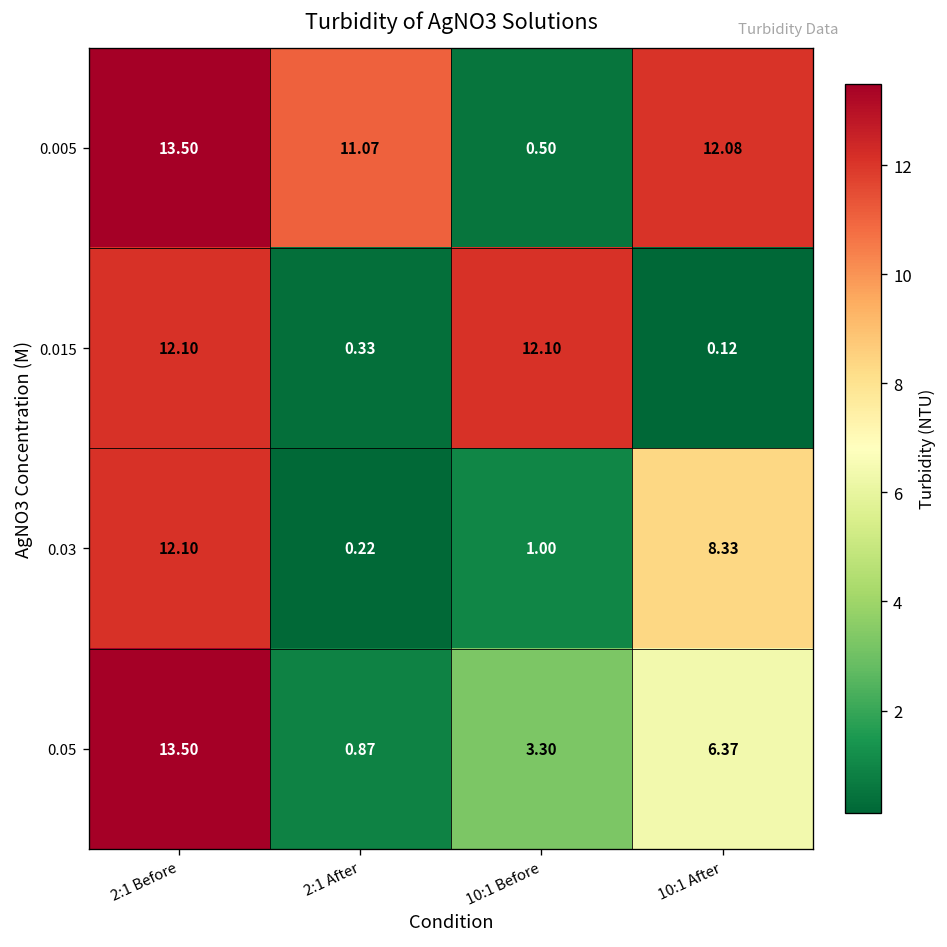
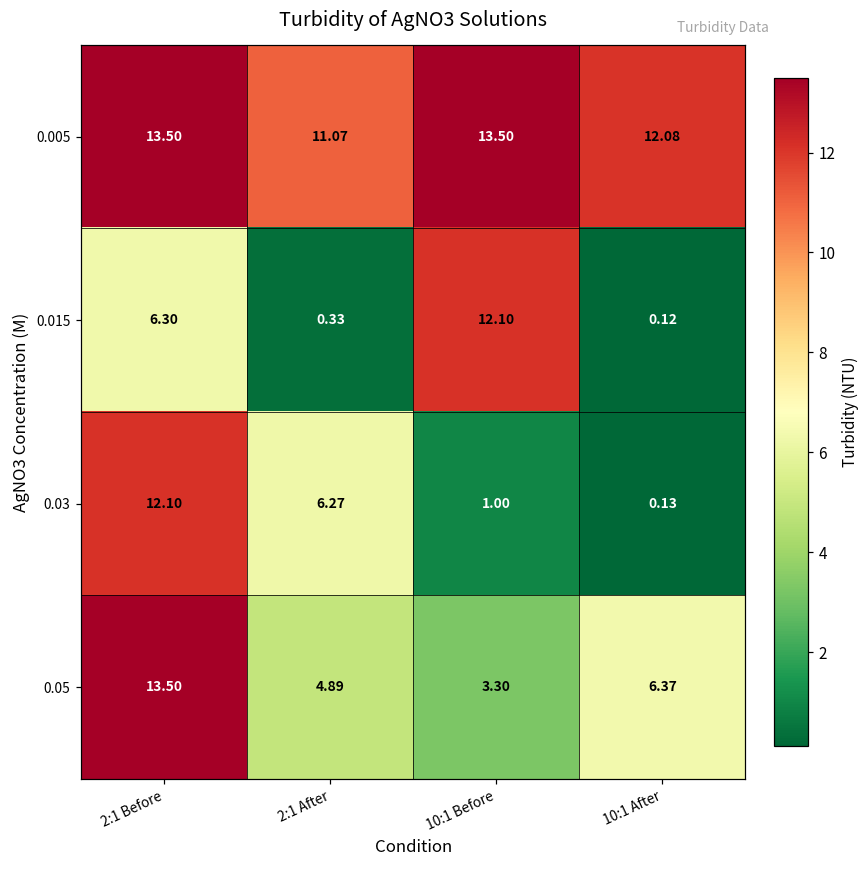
0.005, 10:1 Before: 0.50 -> 13.50
0.015, 2:1 Before: 12.10 -> 6.30
0.03, 2:1 After: 0.22 -> 6.27
0.03, 10:1 After: 8.33 -> 0.13
0.05, 2:1 After: 0.87 -> 4.89
